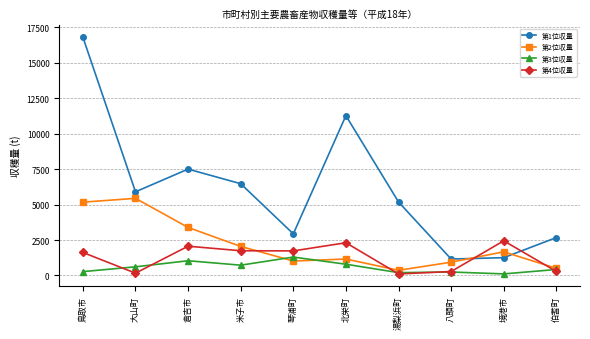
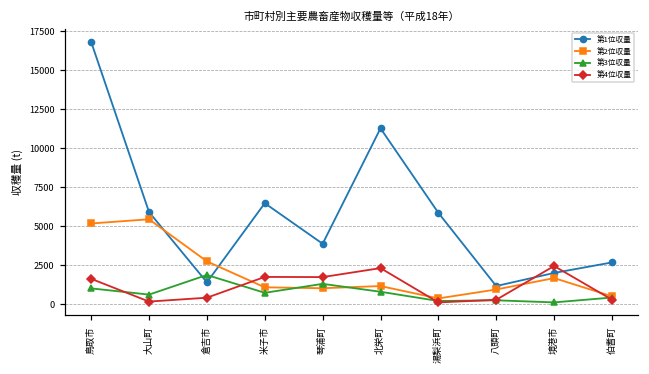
第3位収量, 鳥取市: 300 -> 1000
第1位収量, 倉吉市: 7500 -> 1400
第2位収量, 倉吉市: 3400 -> 2700
第3位収量, 倉吉市: 1000 -> 1900
第4位収量, 倉吉市: 2100 -> 400
第2位収量, 米子市: 2100 -> 1100
第1位収量, 琴浦町: 2900 -> 3900
第1位収量, 湯梨浜町: 5200 -> 5900
第1位収量, 境港市: 1300 -> 2000
